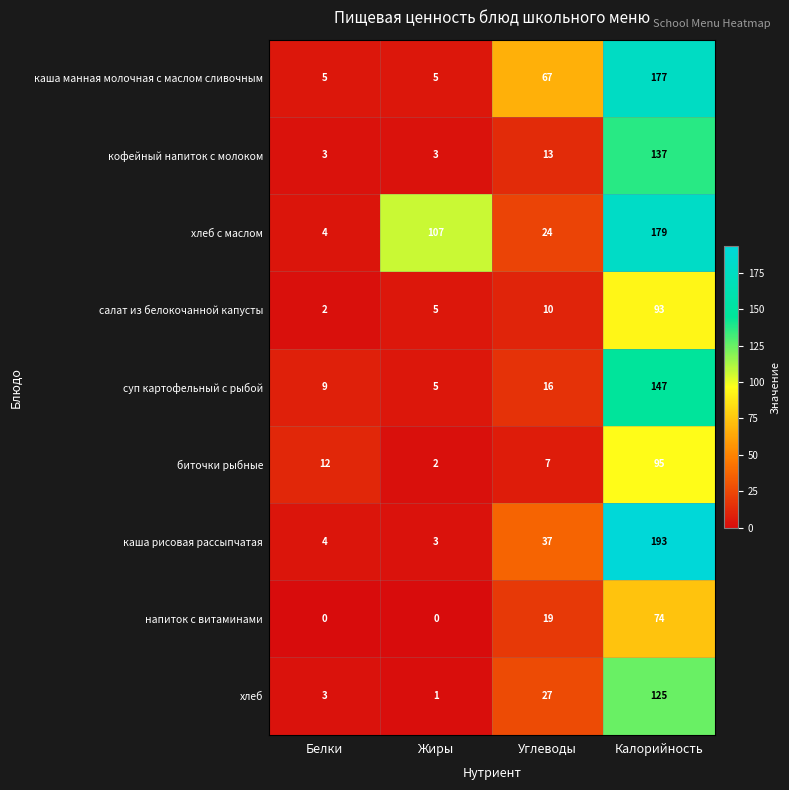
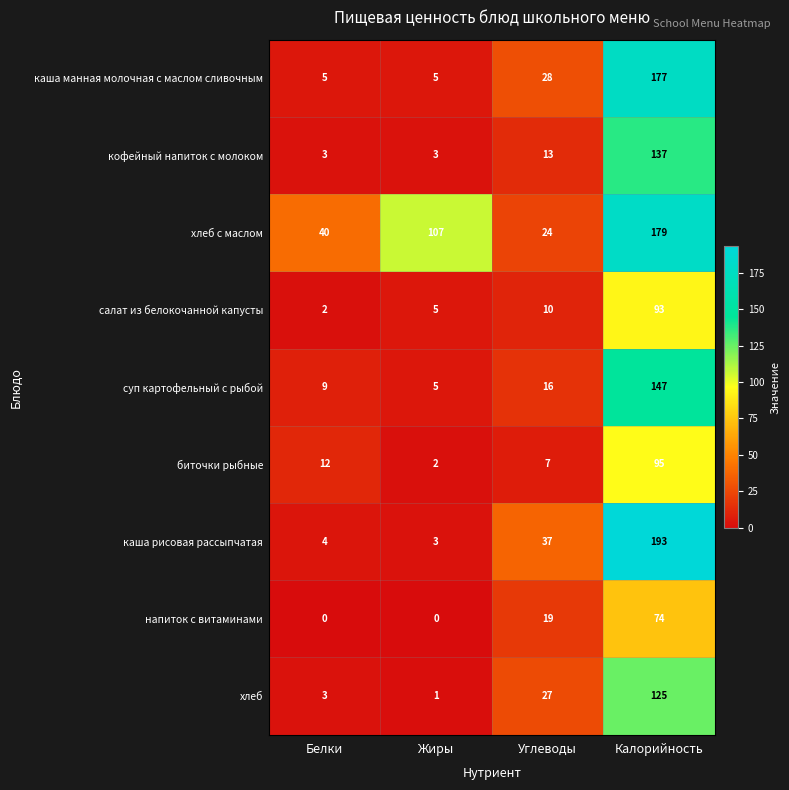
каша манная молочная с маслом сливочным, Углеводы: 67 -> 28
хлеб с маслом, Белки: 4 -> 40
